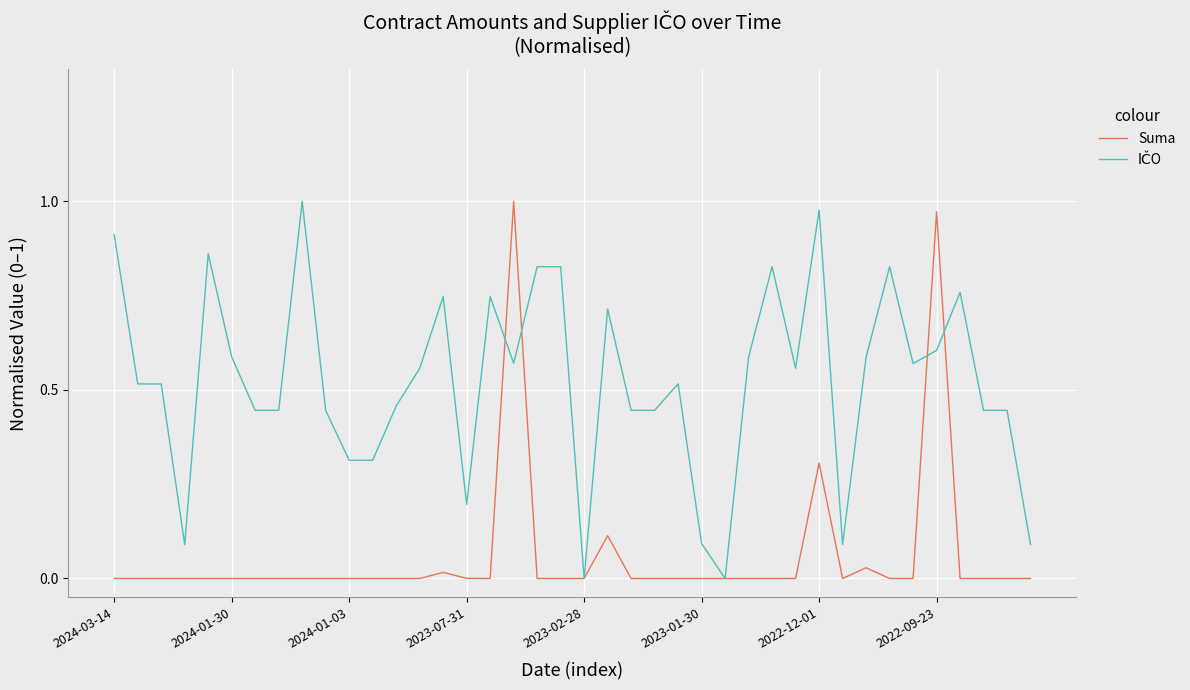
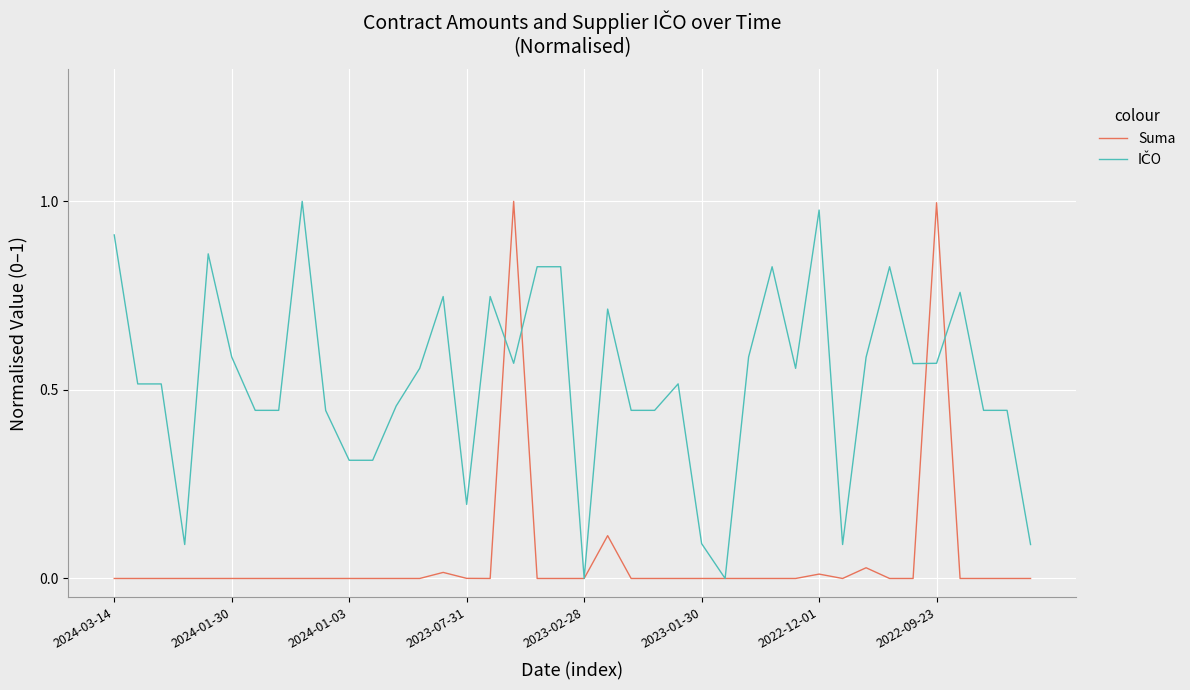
Suma, 2022-12-01: 0.31 -> 0.01
Suma, 2022-09-23: 0.97 -> 1.00
IČO, 2022-09-23: 0.60 -> 0.57
